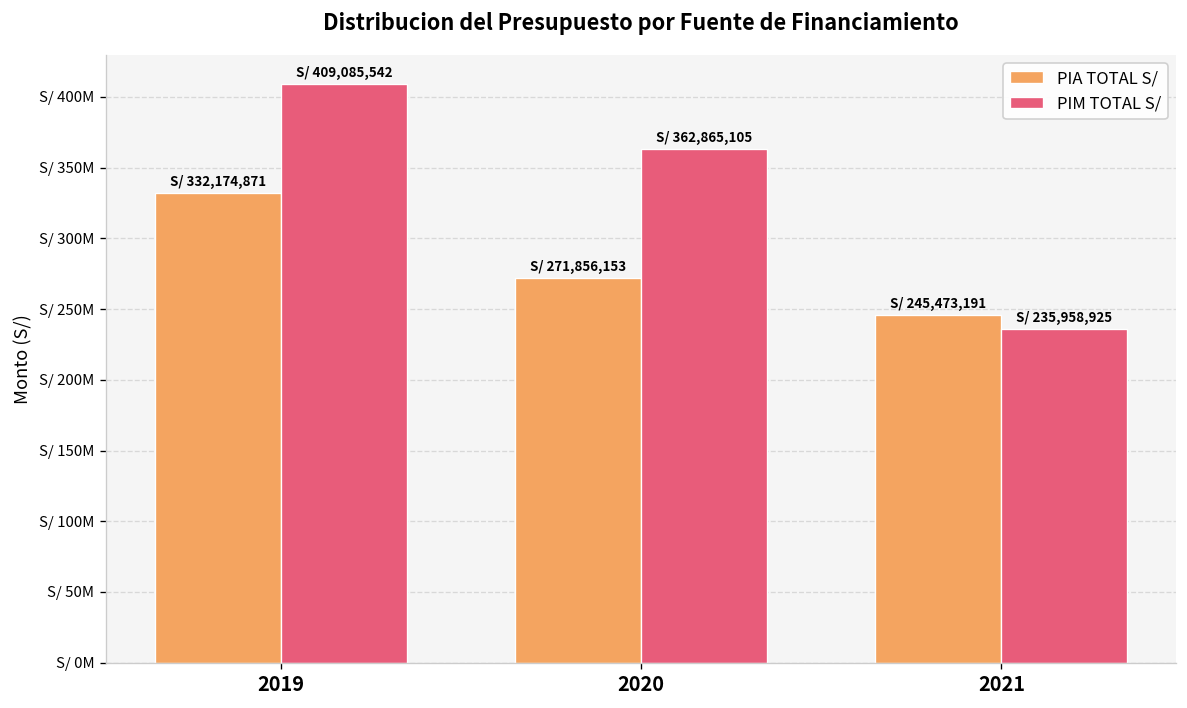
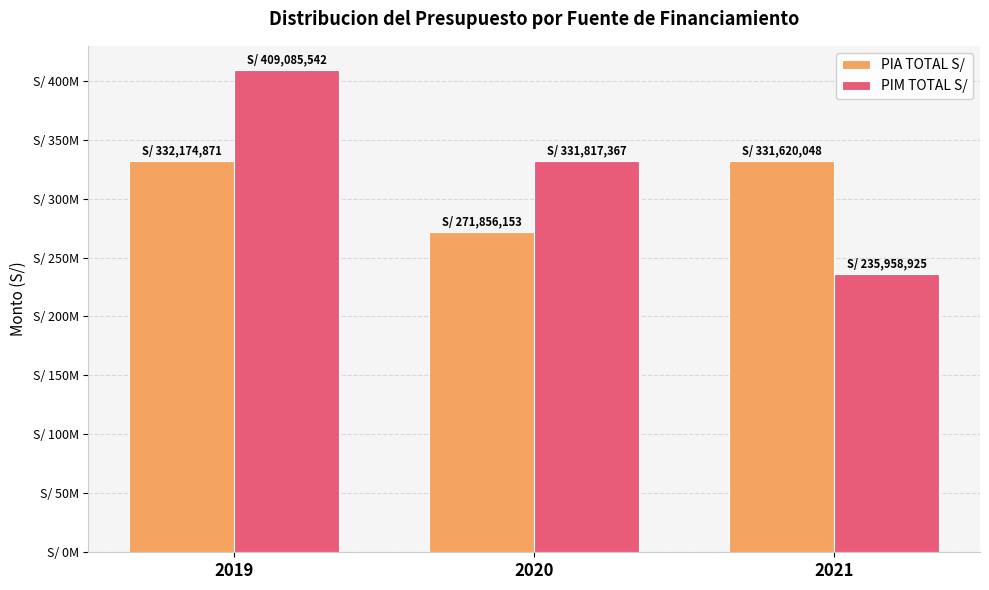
PIM TOTAL S/, 2020: 362,865,105 -> 331,817,367
PIA TOTAL S/, 2021: 245,473,191 -> 331,620,048
